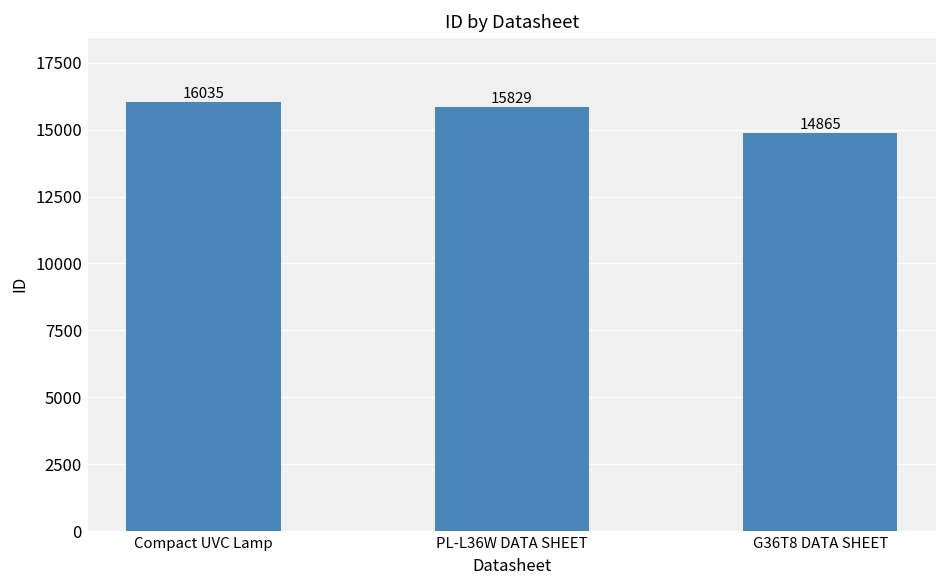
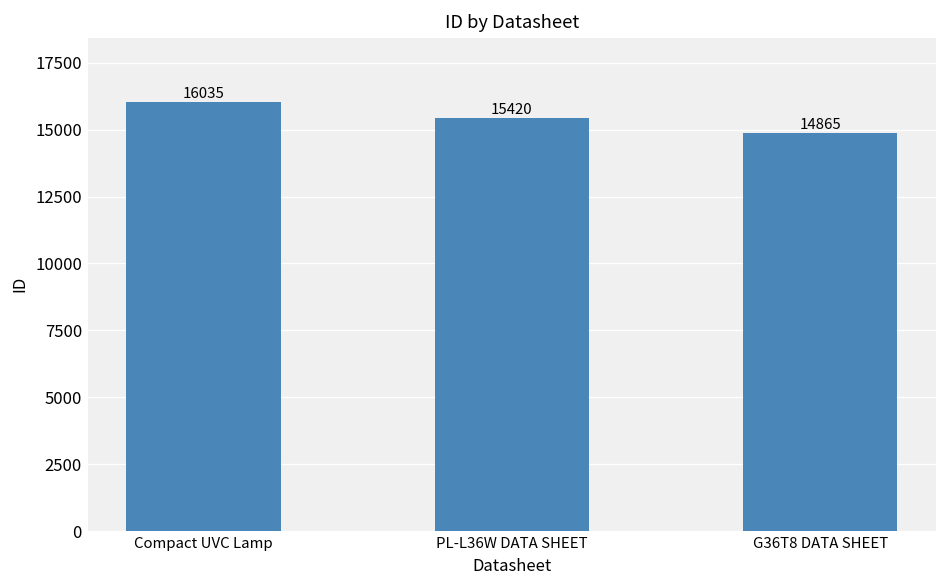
PL-L36W DATA SHEET: 15829 -> 15420
